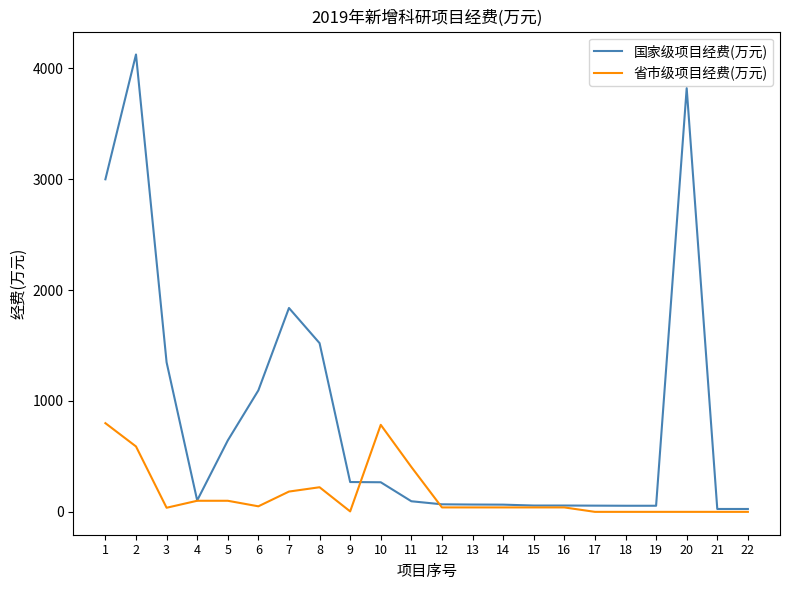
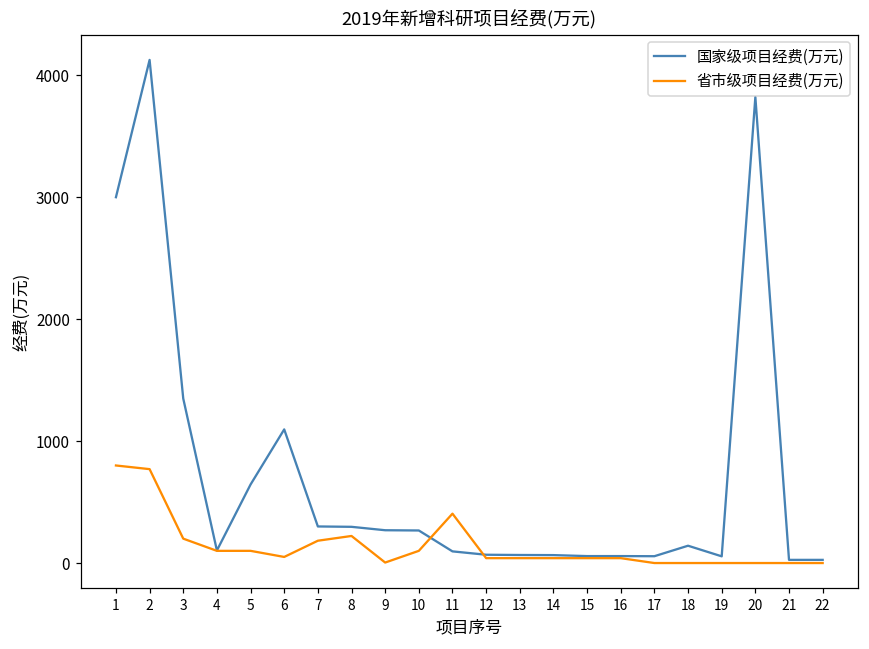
省市级项目经费(万元), 2: 590 -> 770
省市级项目经费(万元), 3: 40 -> 200
国家级项目经费(万元), 7: 1840 -> 300
国家级项目经费(万元), 8: 1520 -> 300
省市级项目经费(万元), 10: 790 -> 100
国家级项目经费(万元), 18: 60 -> 140
